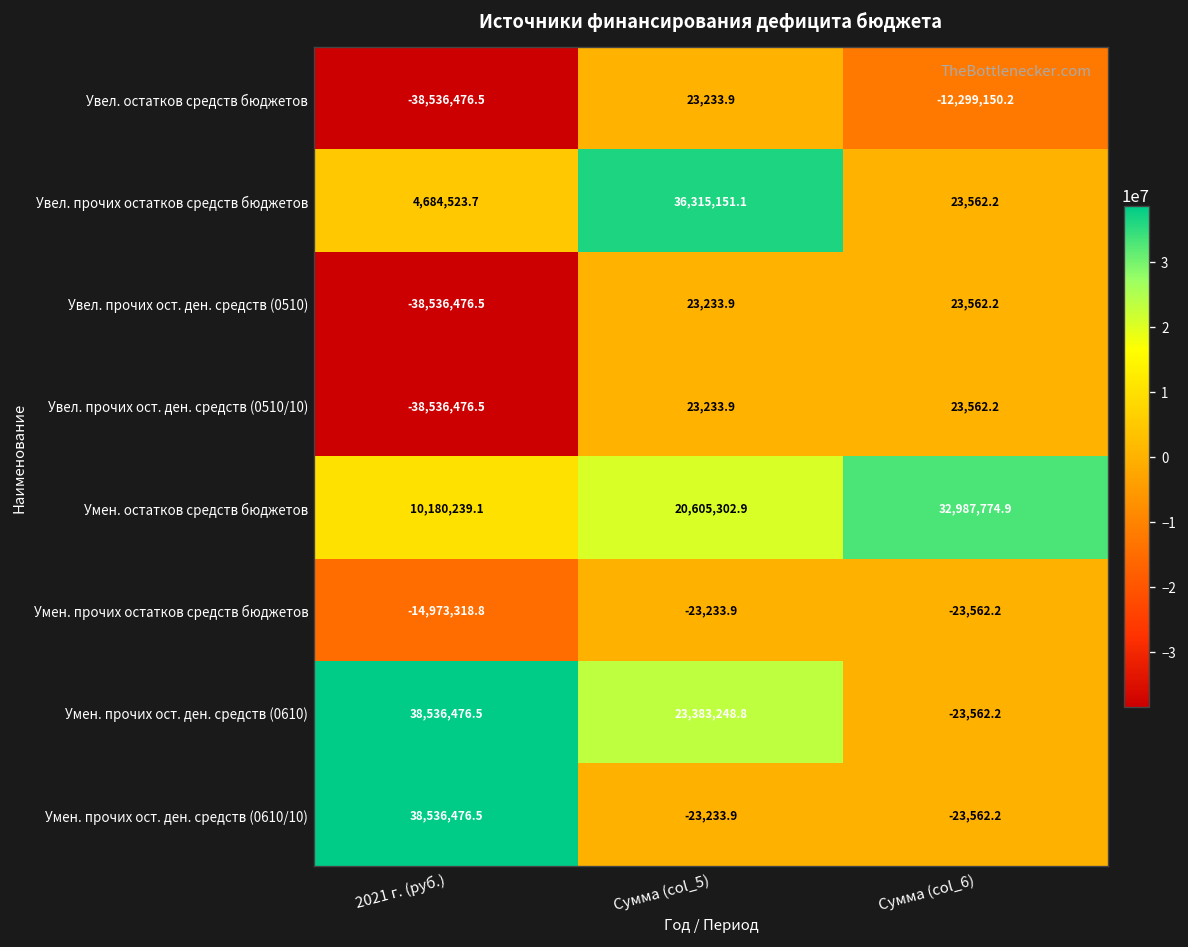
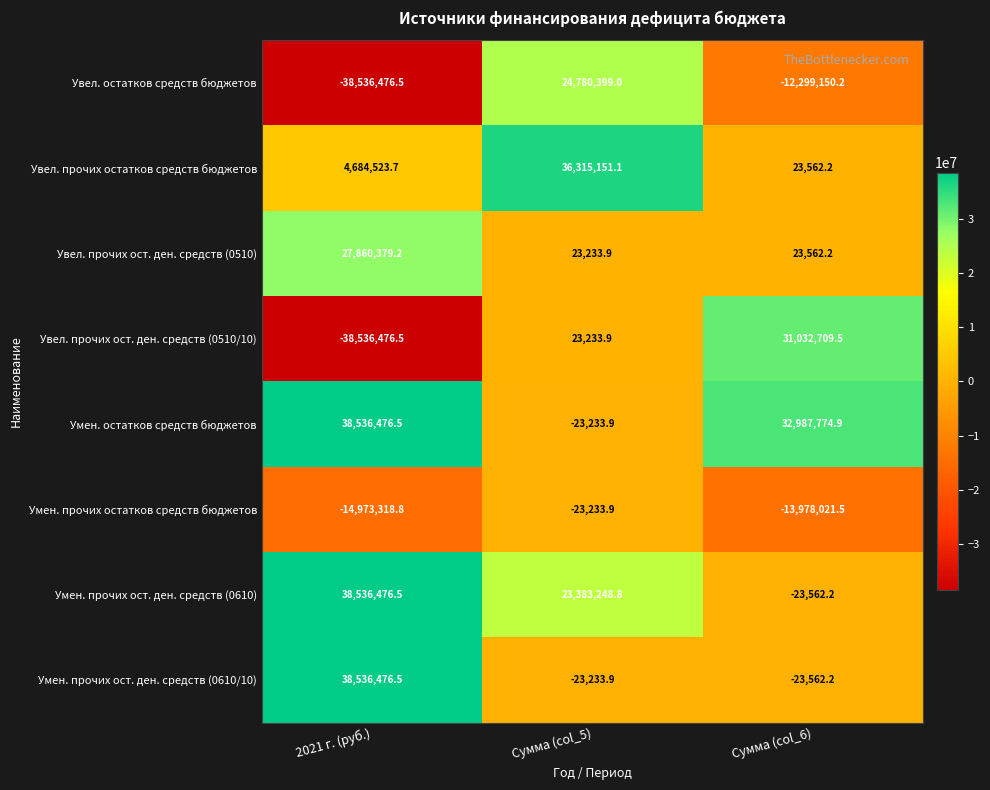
Увел. остатков средств бюджетов, Сумма (col_5): 23,233.9 -> 24,780,399.0
Увел. прочих ост. ден. средств (0510), 2021 г. (руб.): -38,536,476.5 -> 27,860,379.2
Увел. прочих ост. ден. средств (0510/10), Сумма (col_6): 23,562.2 -> 31,032,709.5
Умен. остатков средств бюджетов, 2021 г. (руб.): 10,180,239.1 -> 38,536,476.5
Умен. остатков средств бюджетов, Сумма (col_5): 20,605,302.9 -> -23,233.9
Умен. прочих остатков средств бюджетов, Сумма (col_6): -23,562.2 -> -13,978,021.5
